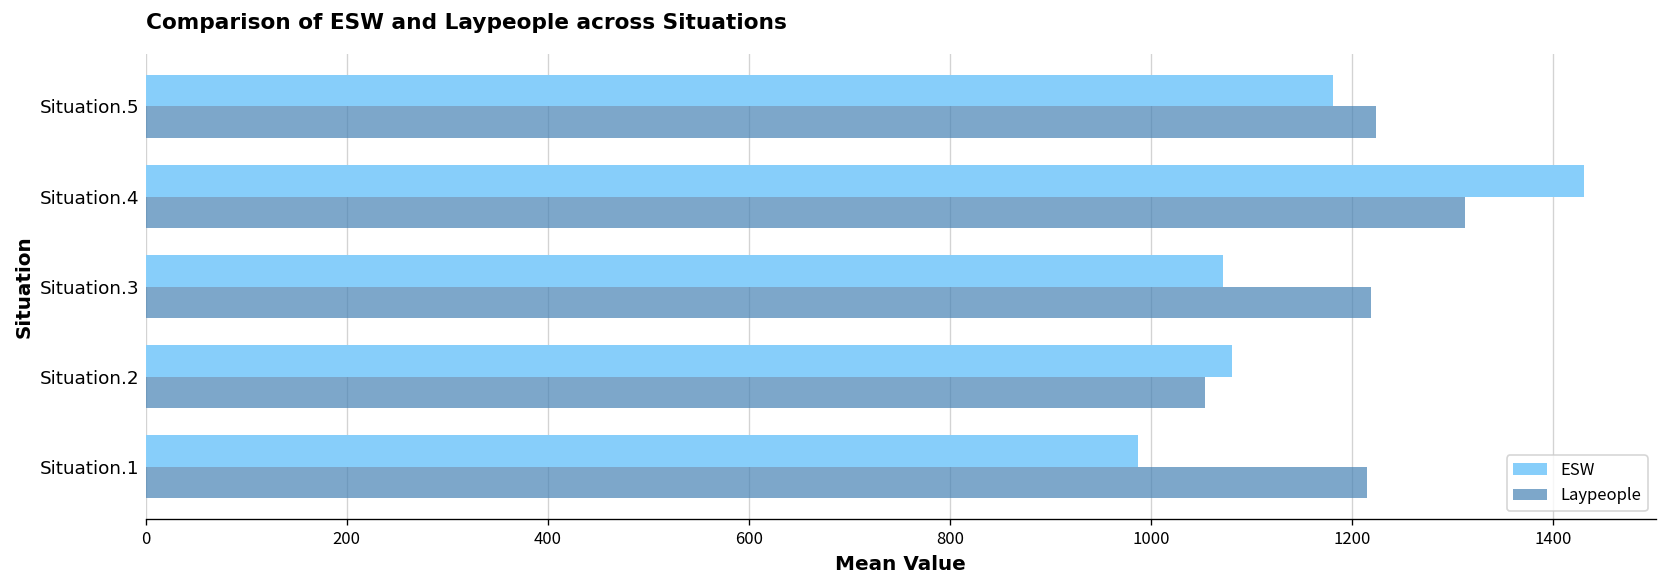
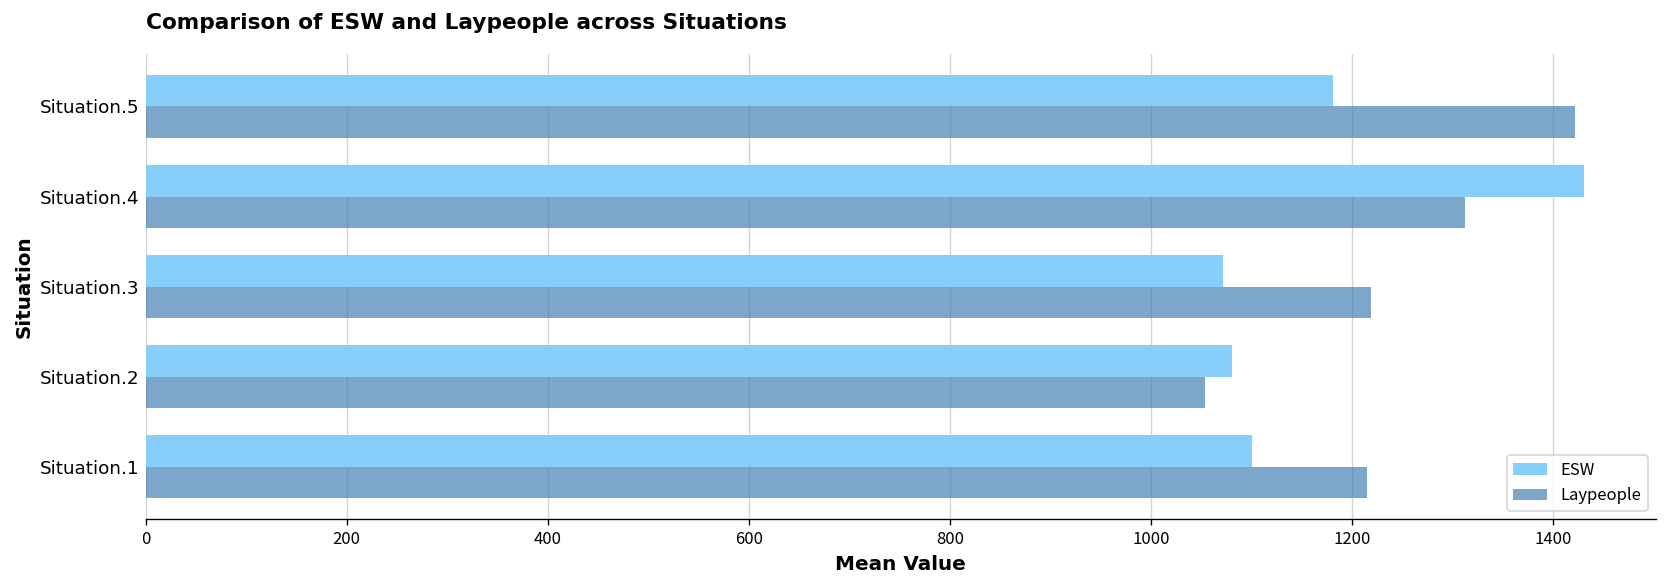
Laypeople, Situation.5: 1220 -> 1420
ESW, Situation.1: 990 -> 1100
